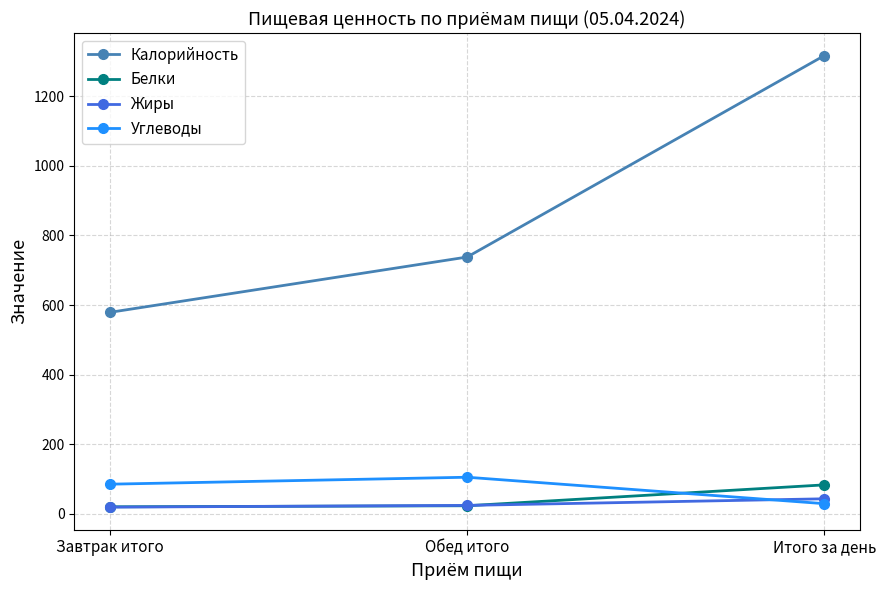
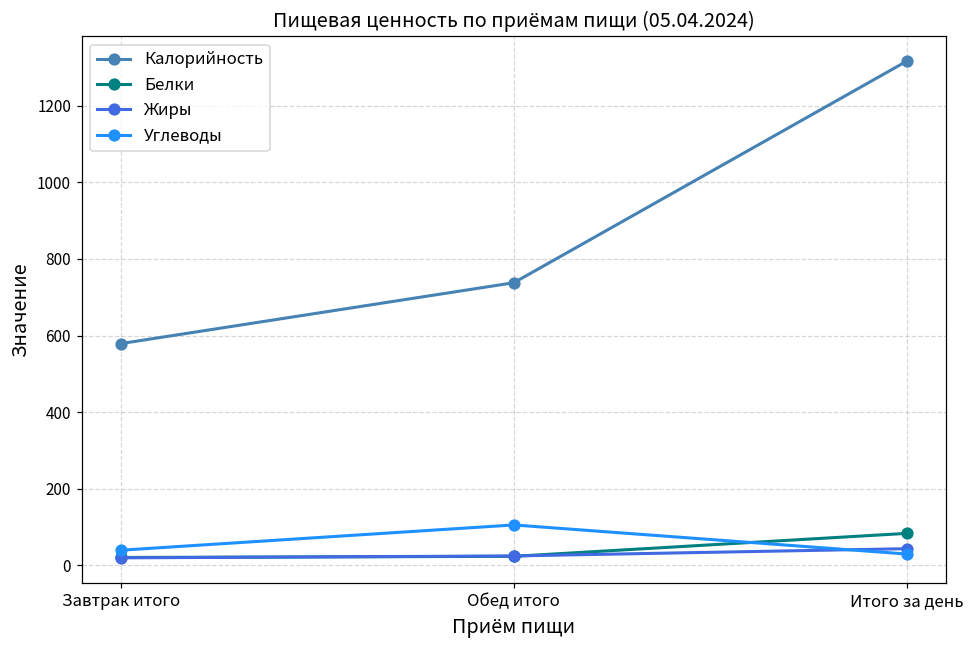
Углеводы, Завтрак итого: 90 -> 40
